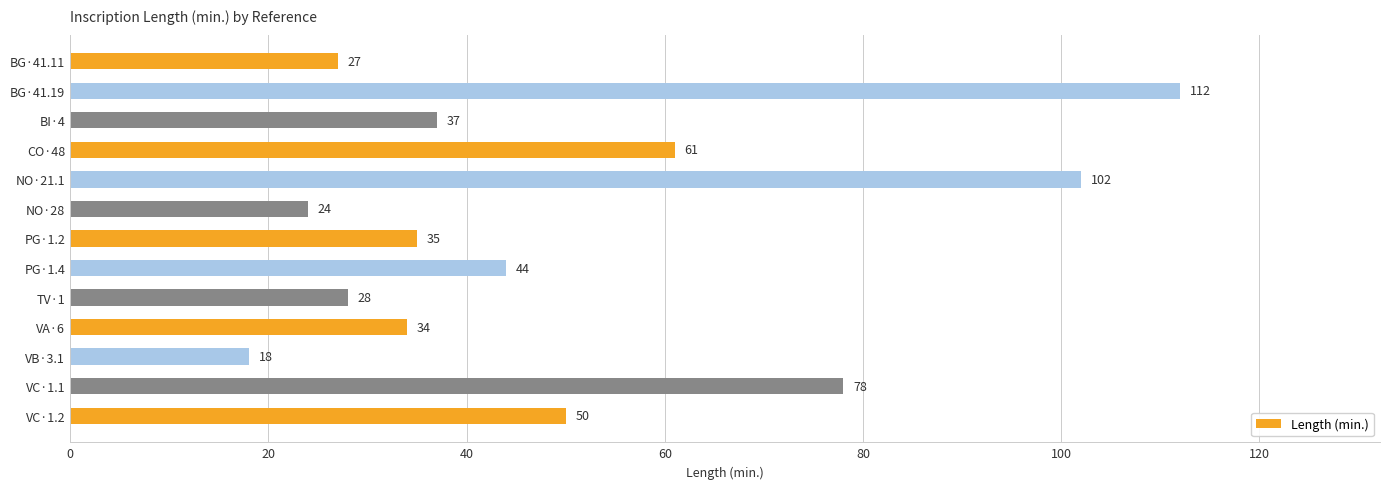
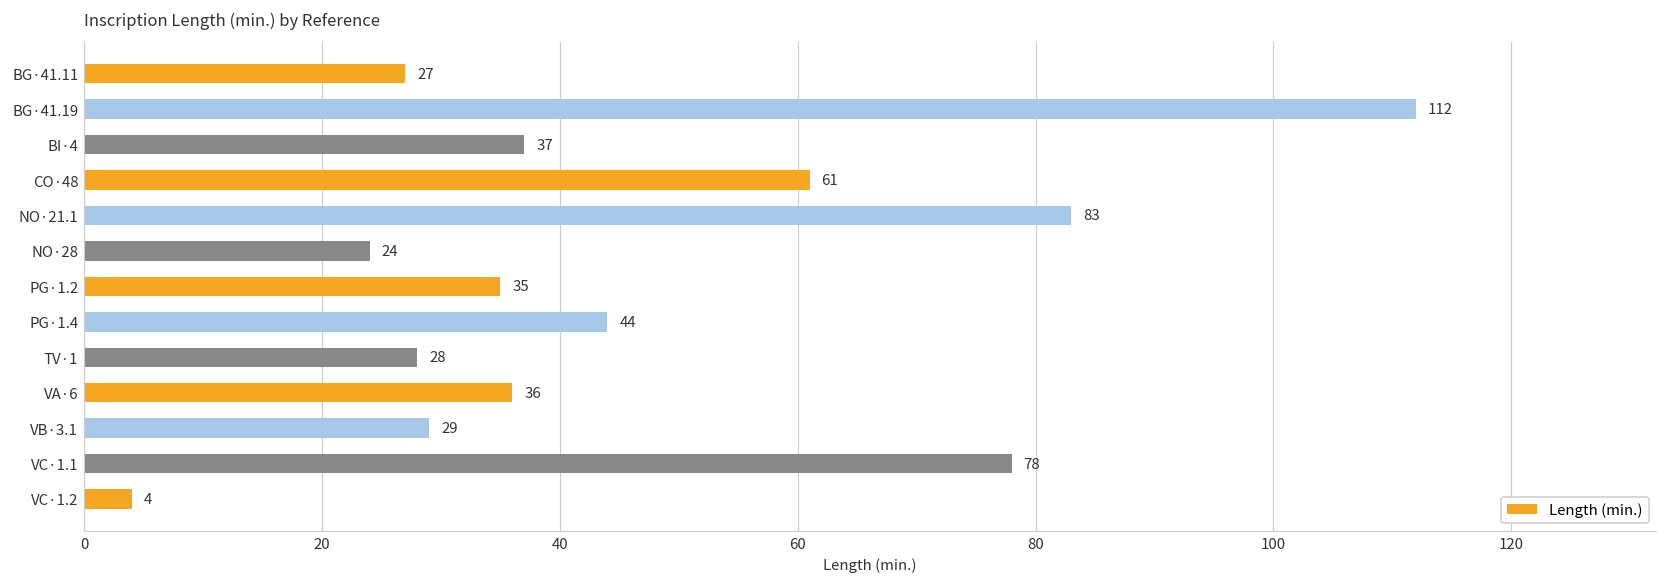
NO·21.1: 102 -> 83
VA·6: 34 -> 36
VB·3.1: 18 -> 29
VC·1.2: 50 -> 4
